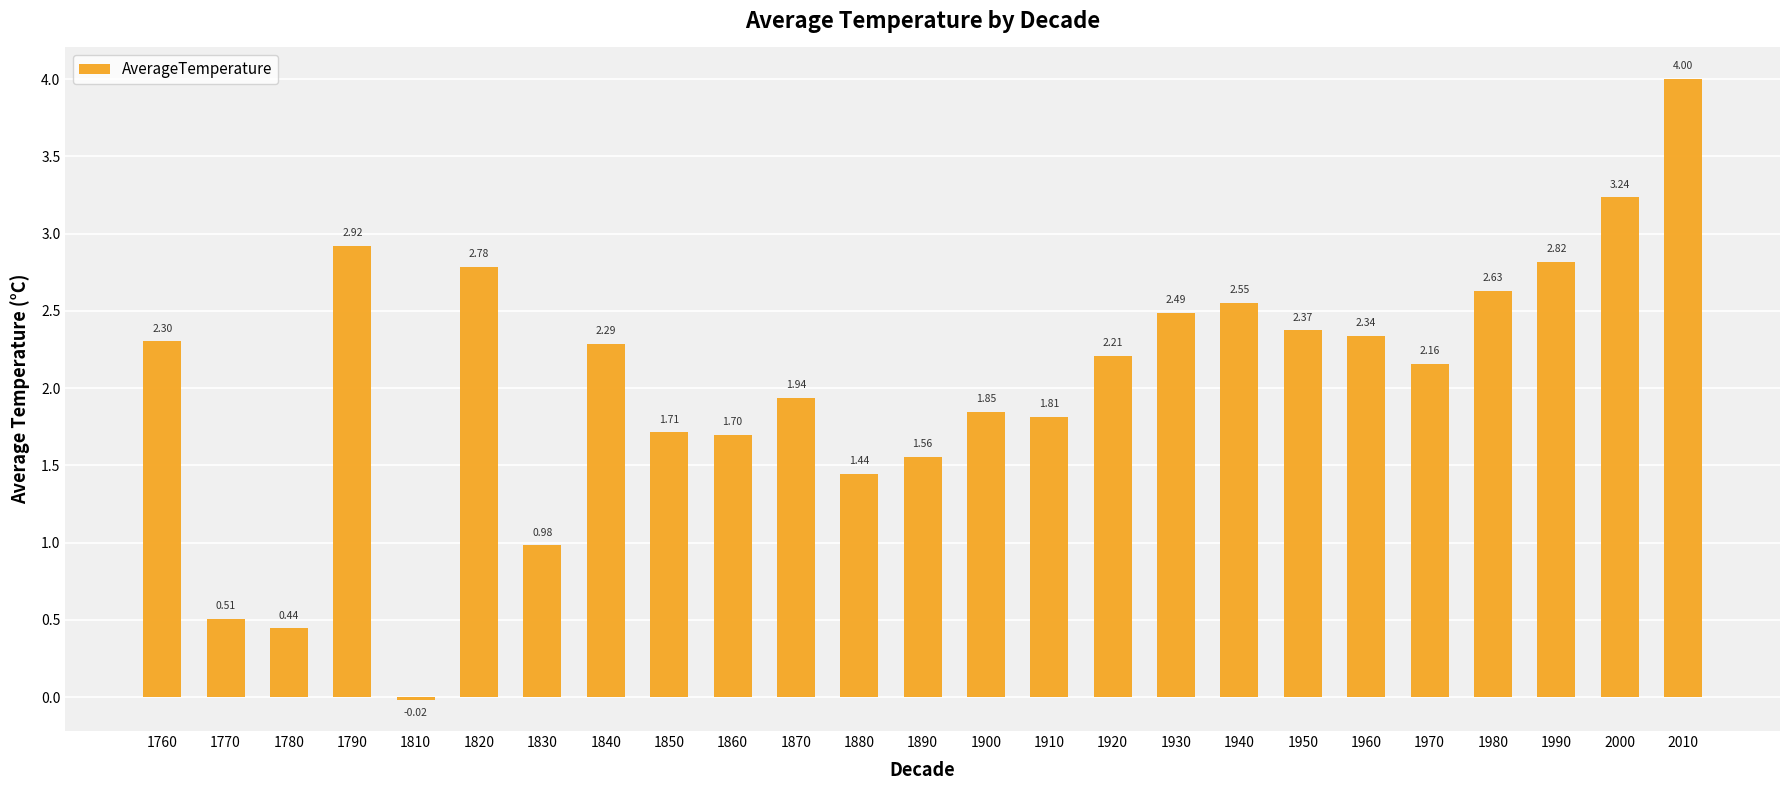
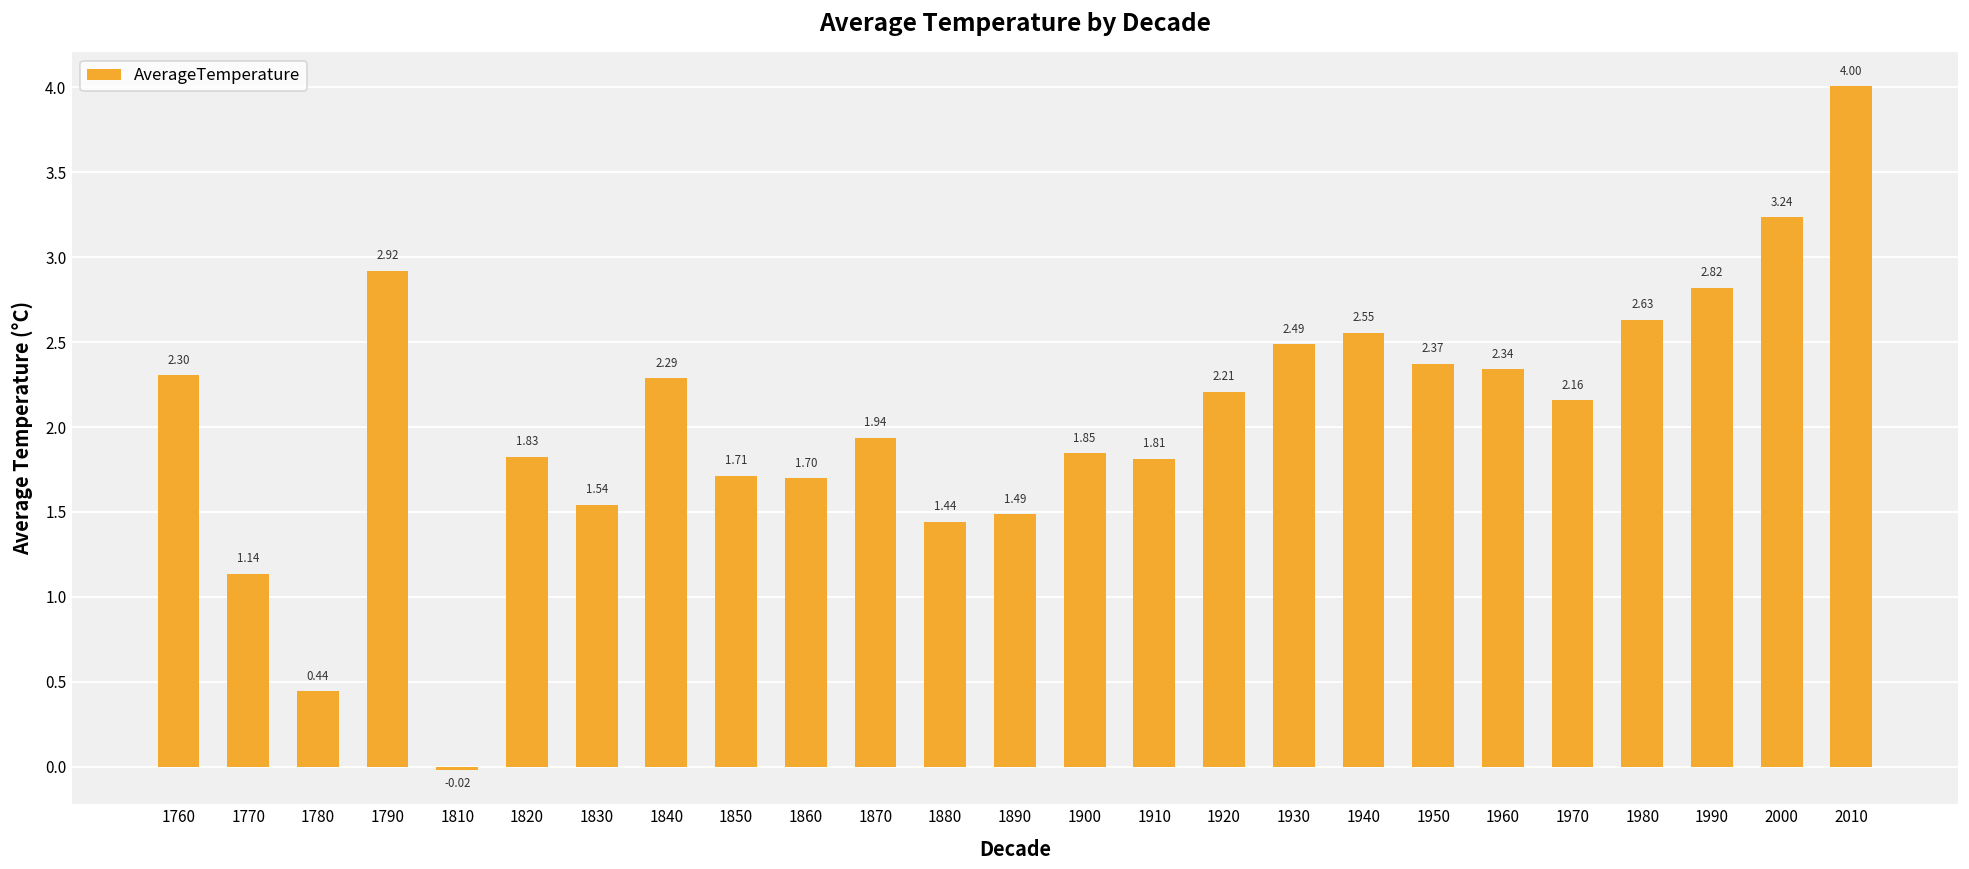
1770: 0.51 -> 1.14
1820: 2.78 -> 1.83
1830: 0.98 -> 1.54
1890: 1.56 -> 1.49
